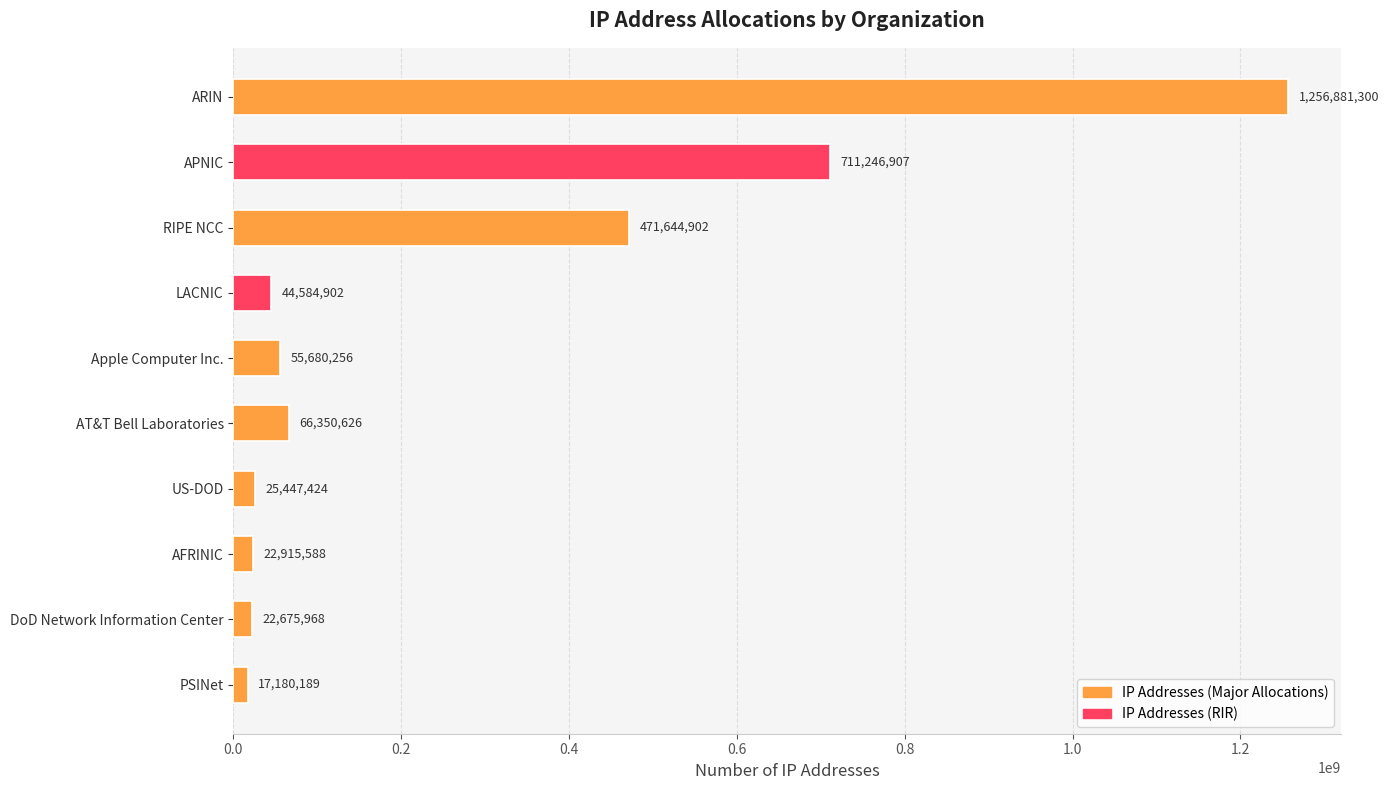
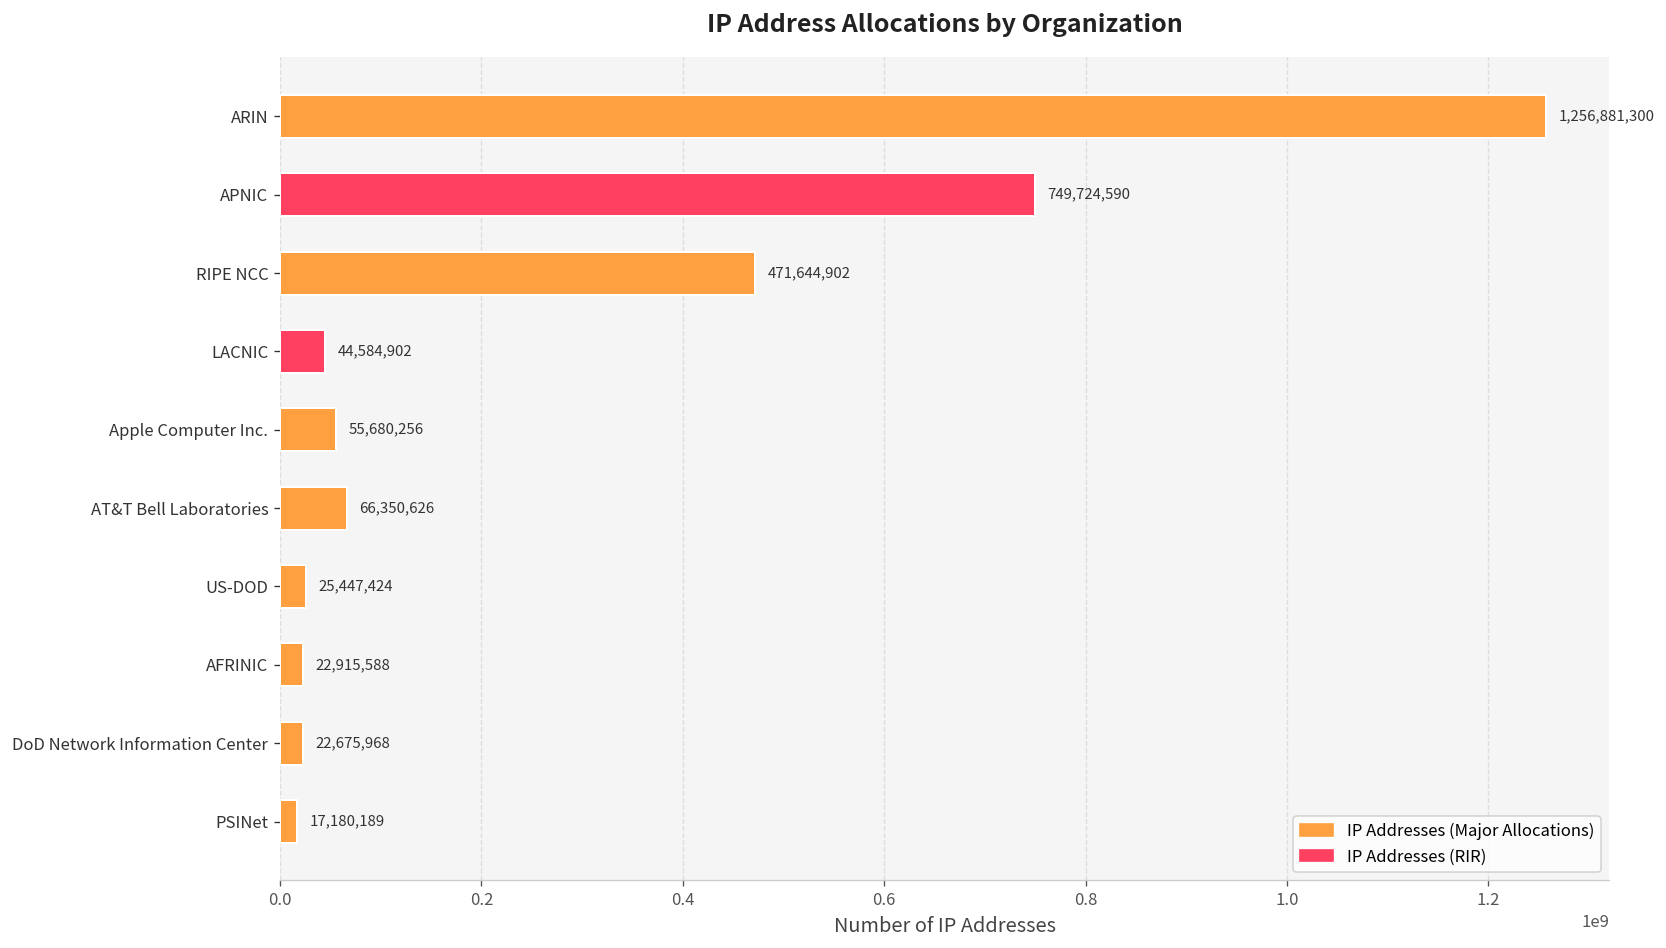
APNIC: 711,246,907 -> 749,724,590
